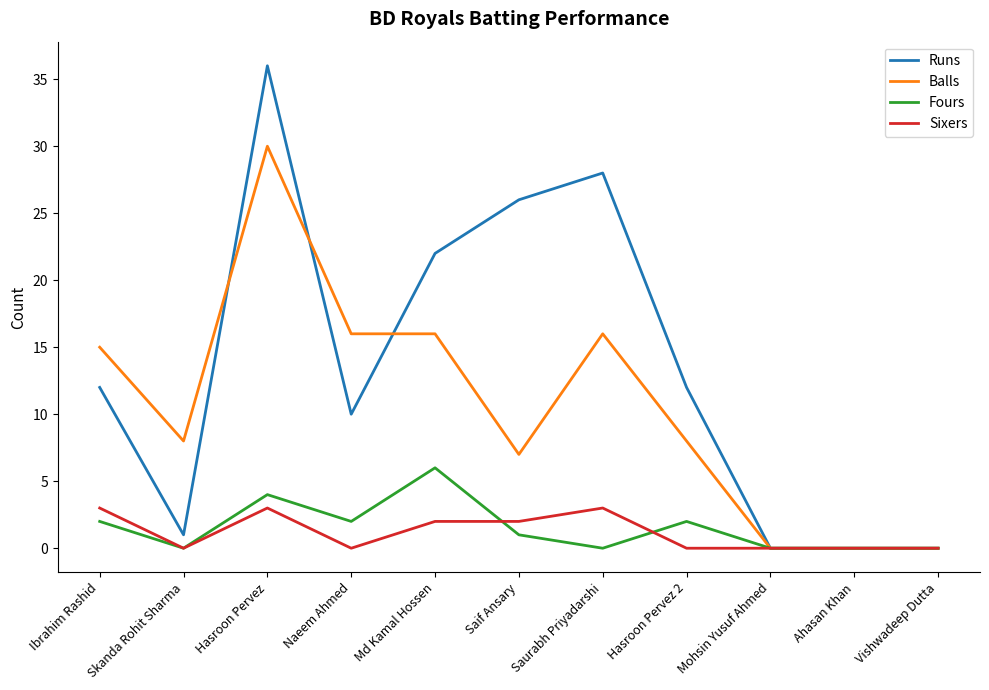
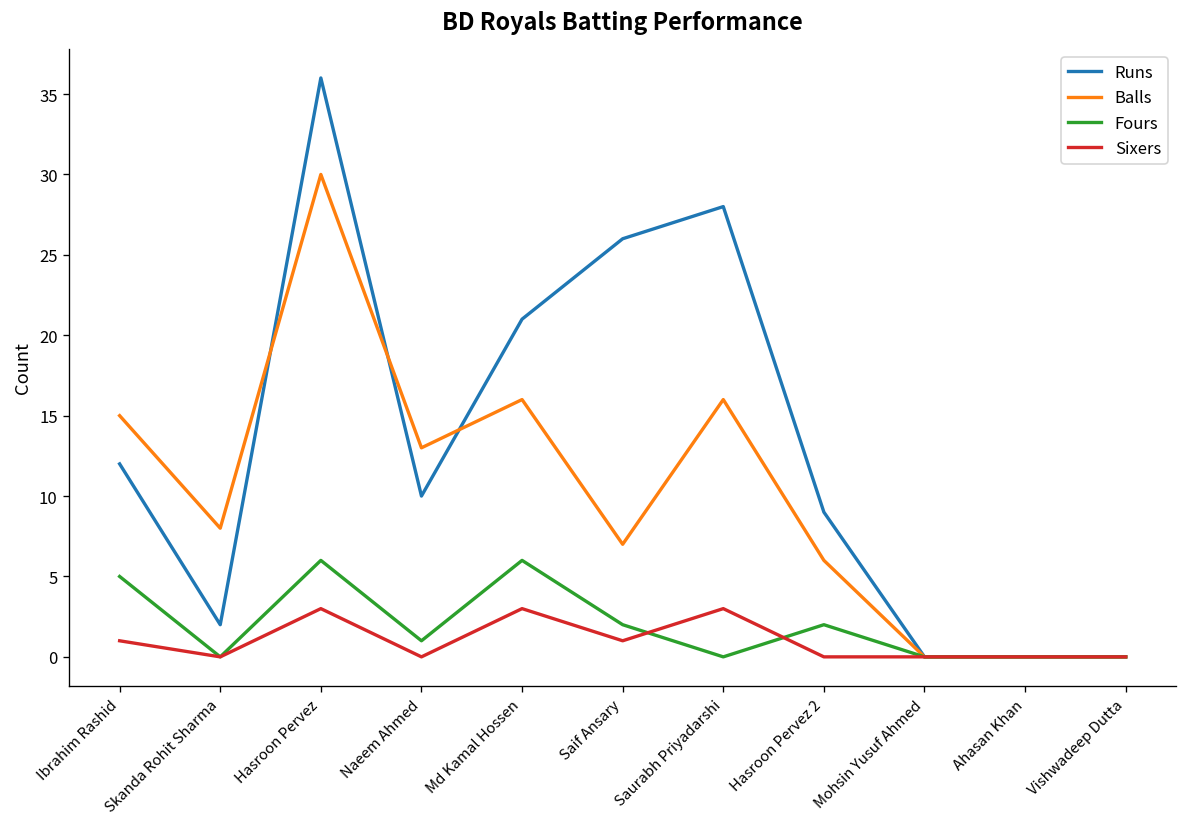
Fours, Ibrahim Rashid: 2 -> 5
Sixers, Ibrahim Rashid: 3 -> 1
Runs, Skanda Rohit Sharma: 1 -> 2
Fours, Hasroon Pervez: 4 -> 6
Balls, Naeem Ahmed: 16 -> 13
Fours, Naeem Ahmed: 2 -> 1
Runs, Md Kamal Hossen: 22 -> 21
Sixers, Md Kamal Hossen: 2 -> 3
Fours, Saif Ansary: 1 -> 2
Sixers, Saif Ansary: 2 -> 1
Runs, Hasroon Pervez 2: 12 -> 9
Balls, Hasroon Pervez 2: 8 -> 6
